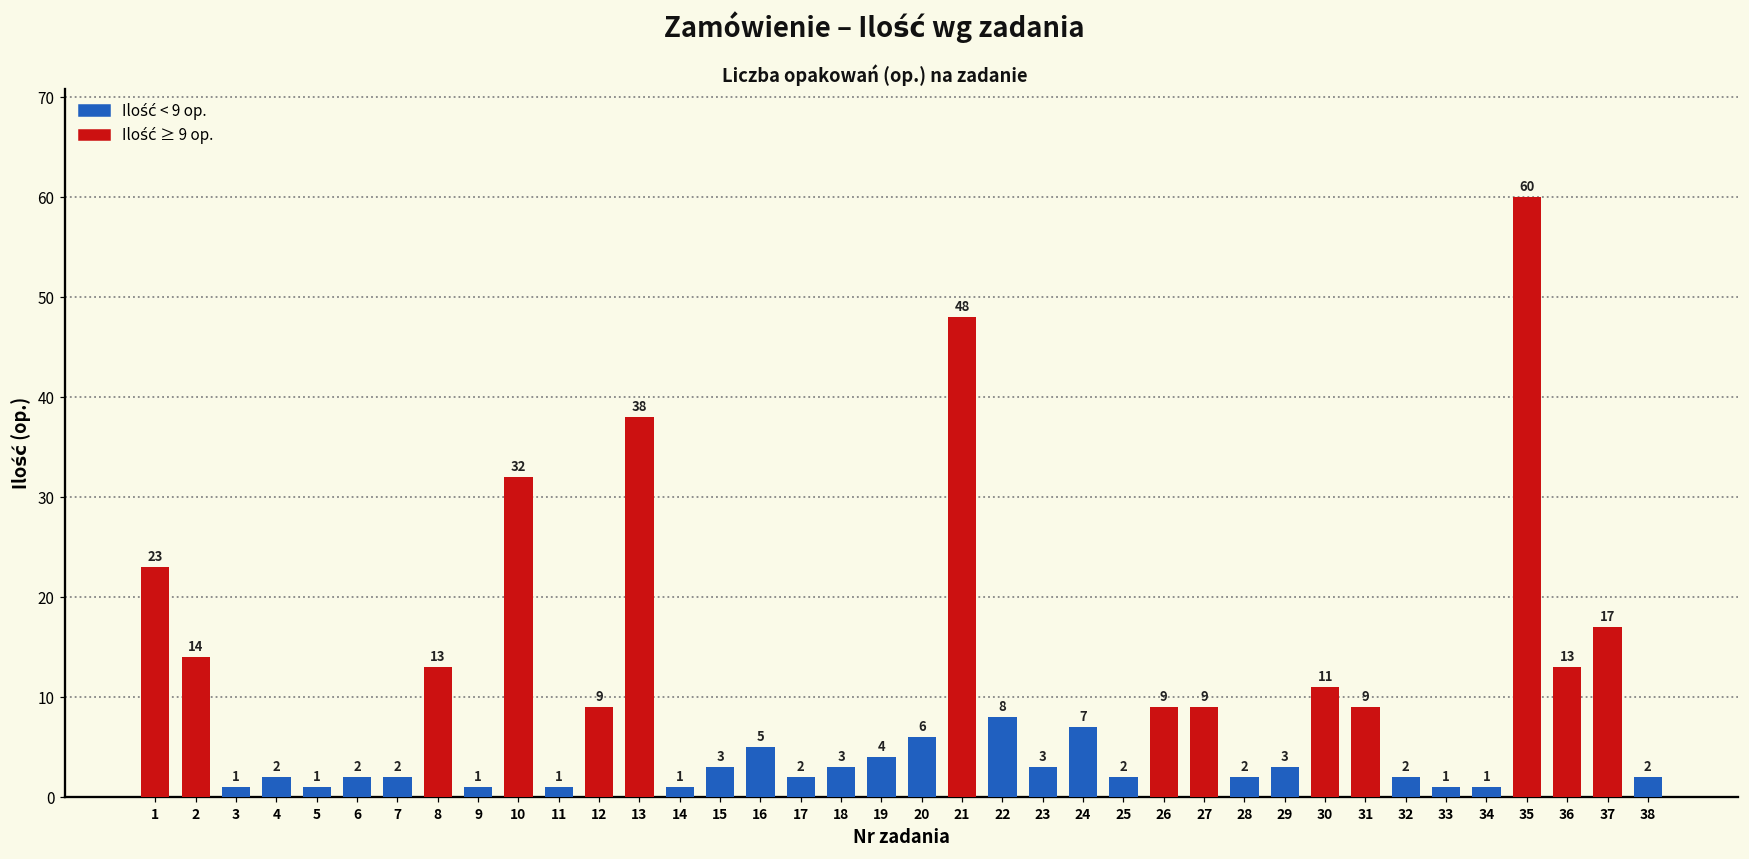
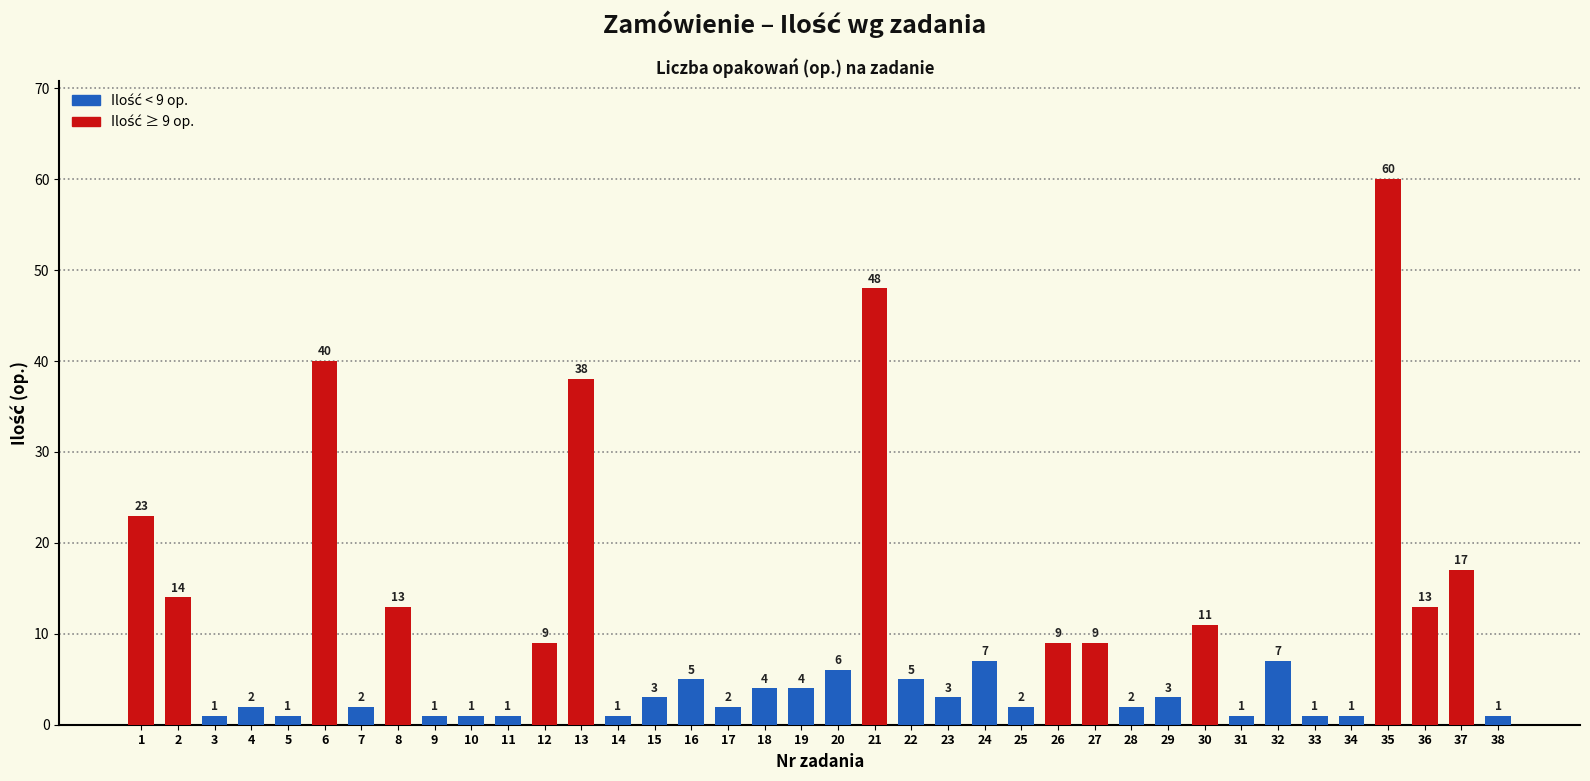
6: 2 -> 40
10: 32 -> 1
18: 3 -> 4
22: 8 -> 5
31: 9 -> 1
32: 2 -> 7
38: 2 -> 1
